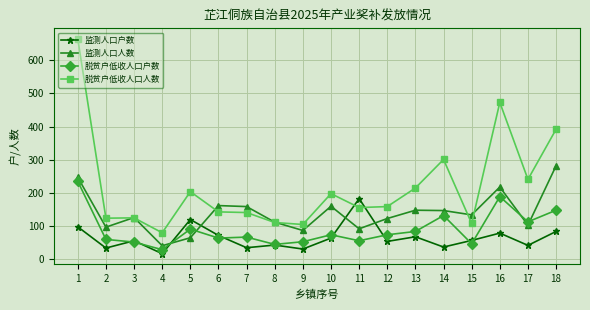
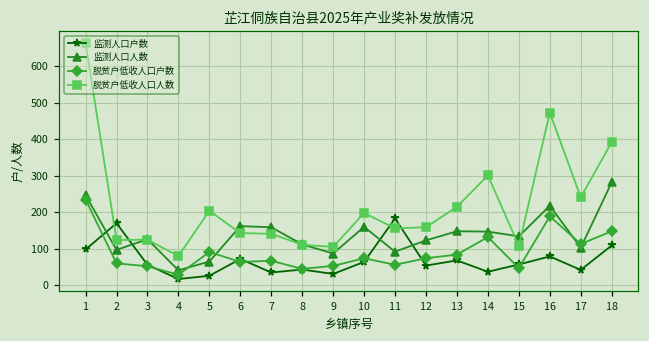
监测人口户数, 2: 30 -> 170
监测人口户数, 5: 120 -> 30
监测人口户数, 18: 80 -> 110
